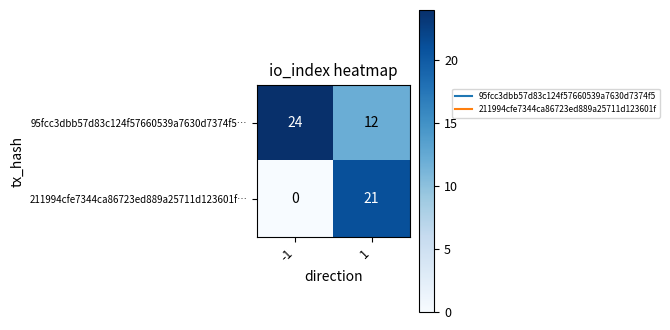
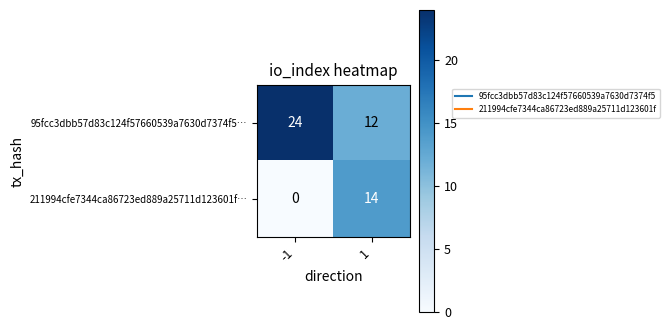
211994cfe7344ca86723ed889a25711d123601f…, 1: 21 -> 14
